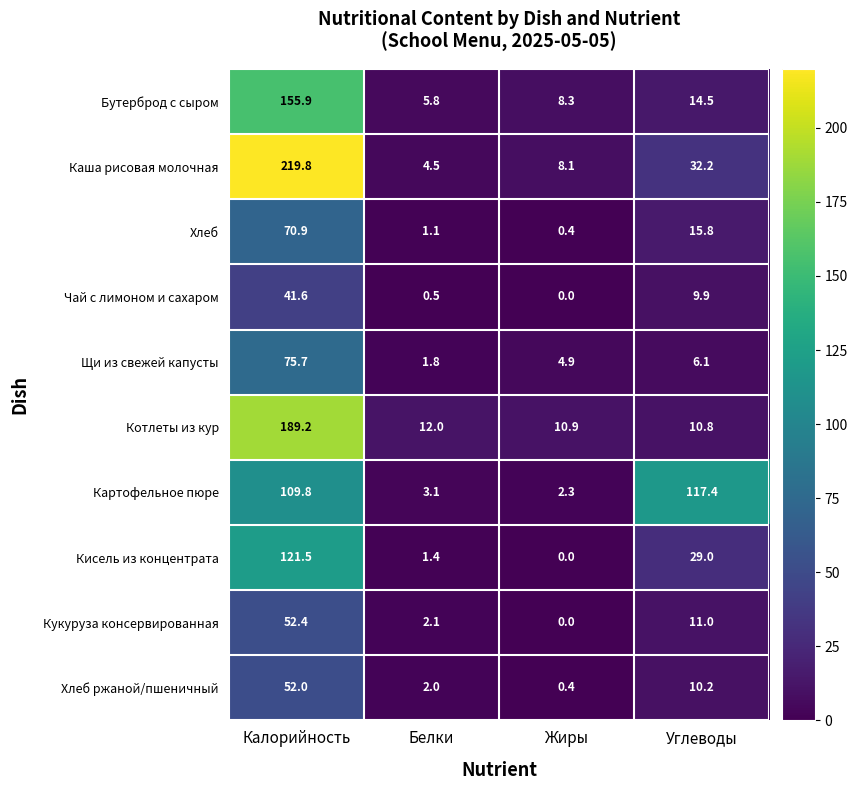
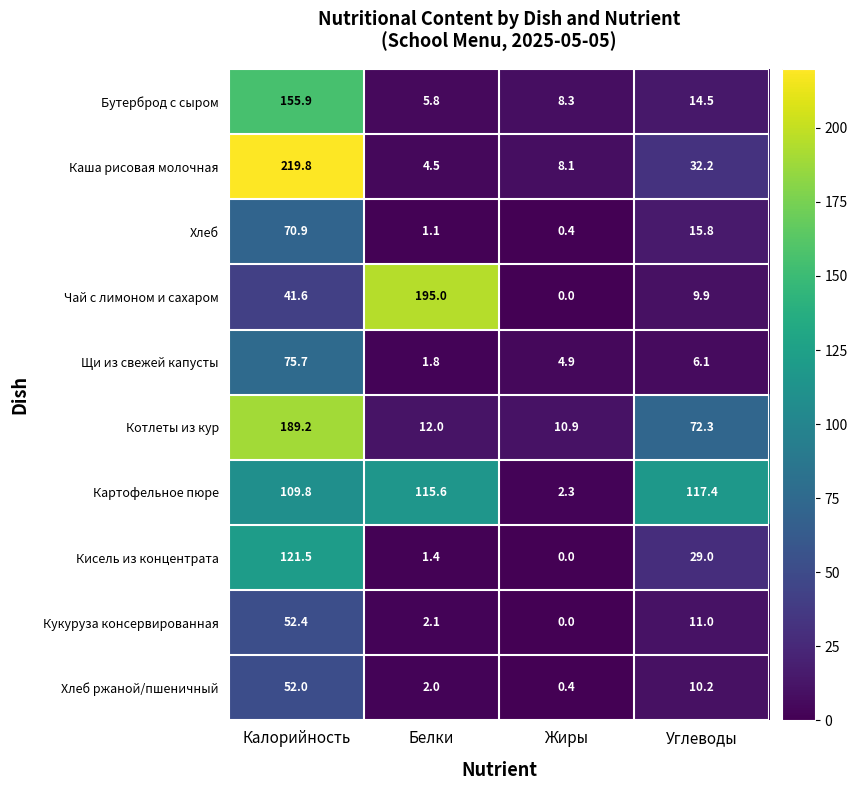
Чай с лимоном и сахаром, Белки: 0.5 -> 195.0
Котлеты из кур, Углеводы: 10.8 -> 72.3
Картофельное пюре, Белки: 3.1 -> 115.6
